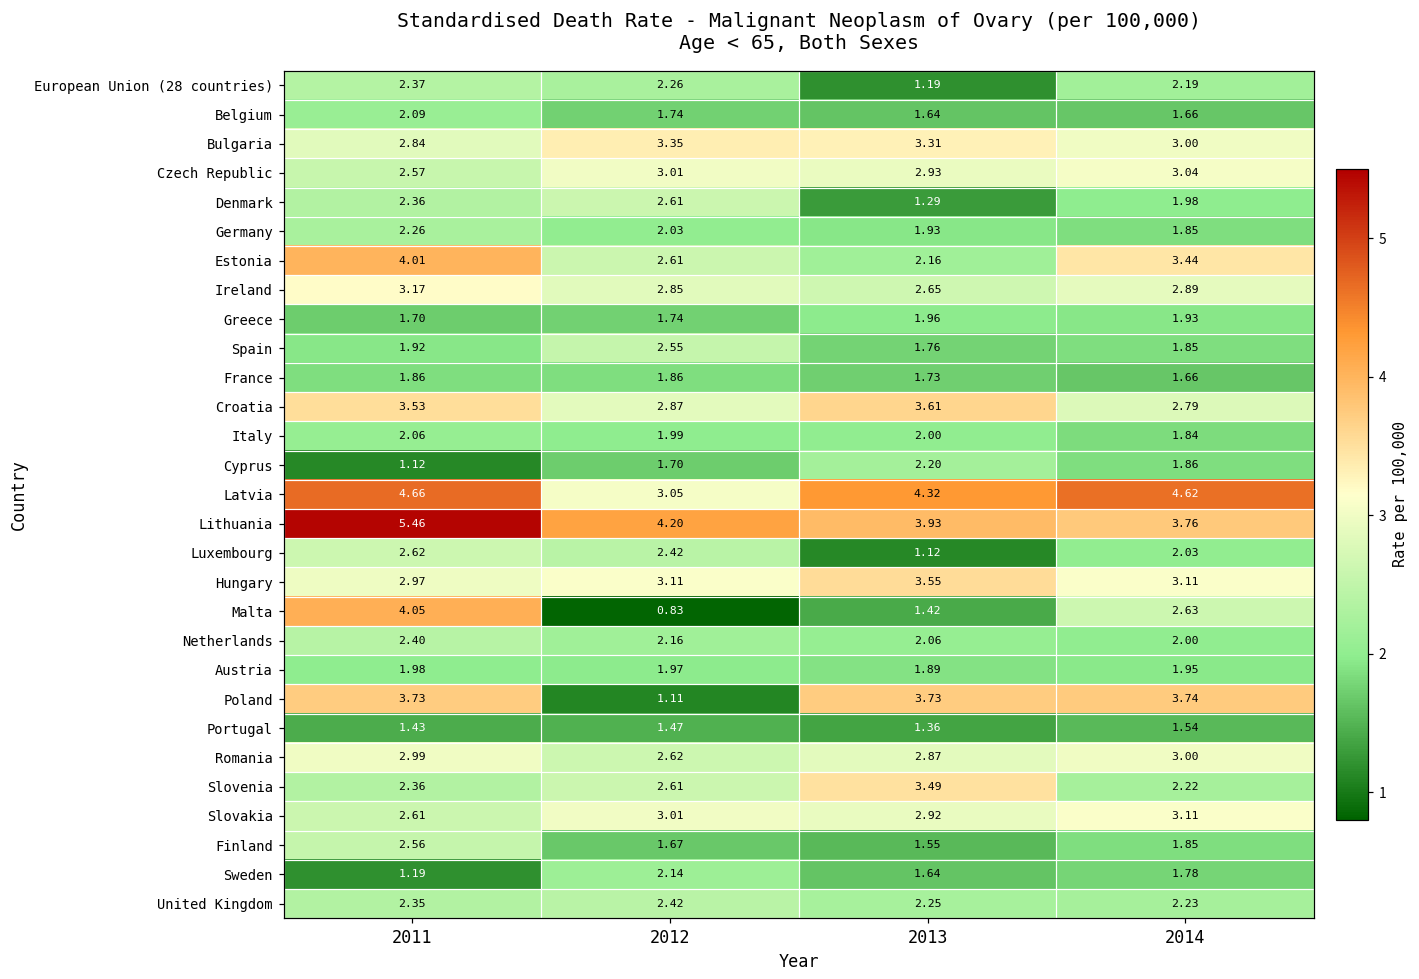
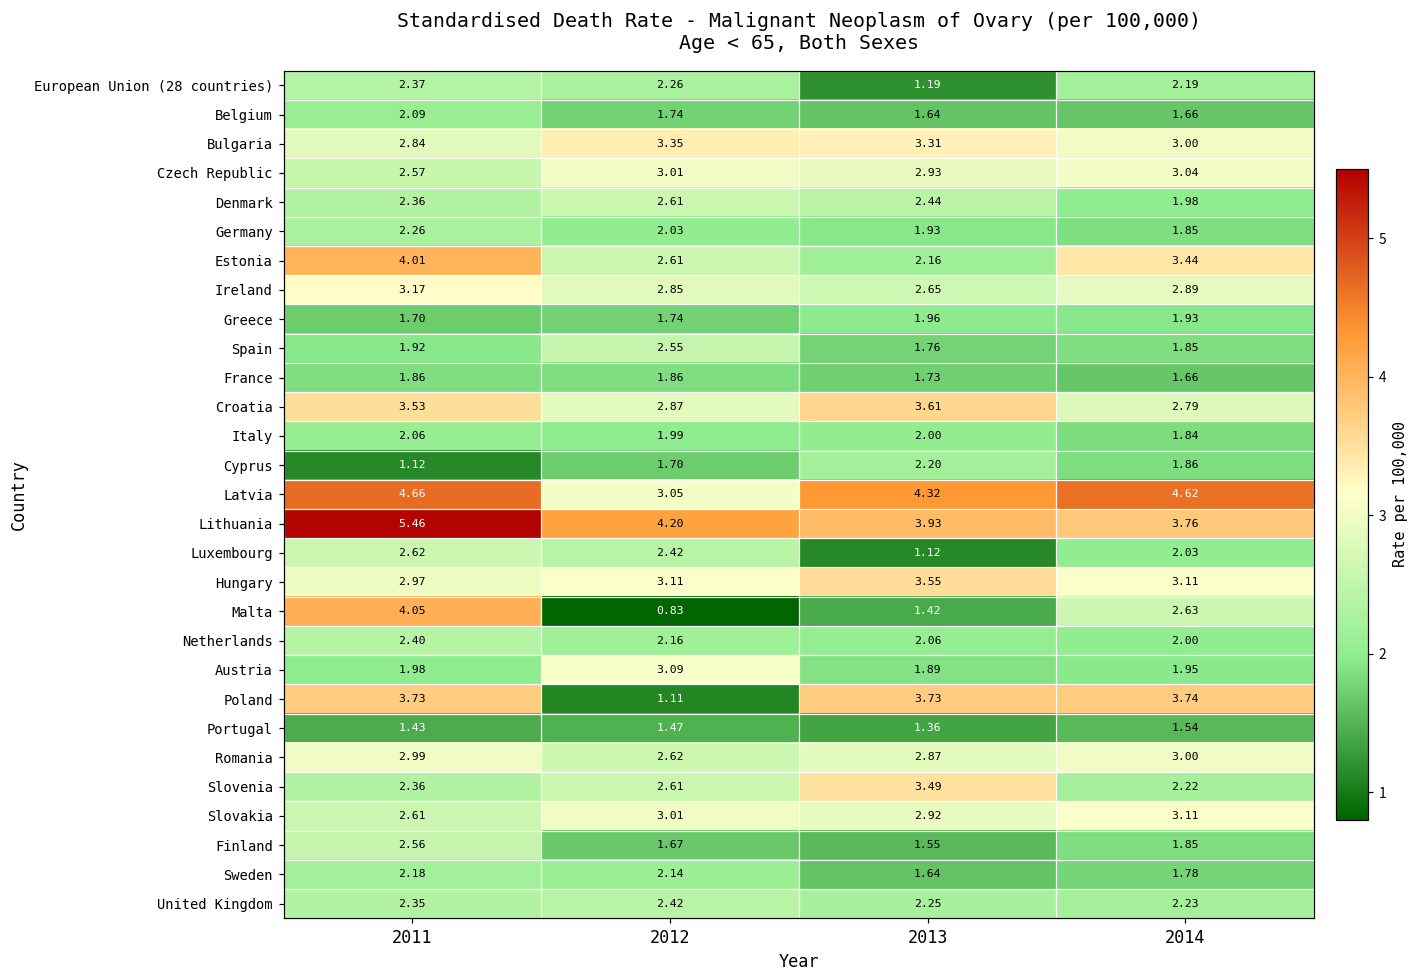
Denmark, 2013: 1.29 -> 2.44
Austria, 2012: 1.97 -> 3.09
Sweden, 2011: 1.19 -> 2.18
